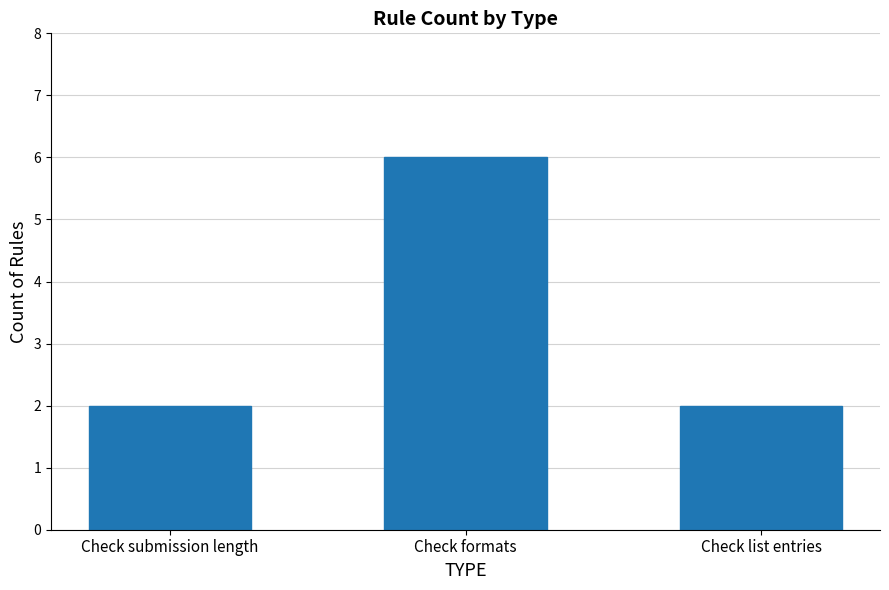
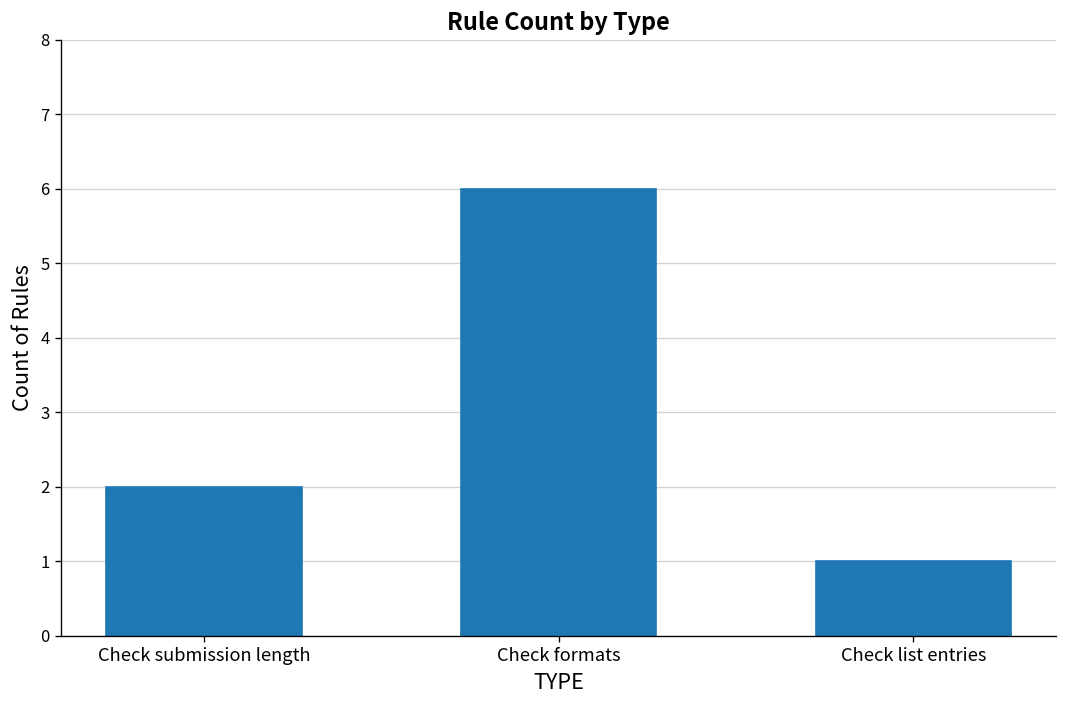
Check list entries: 2 -> 1
